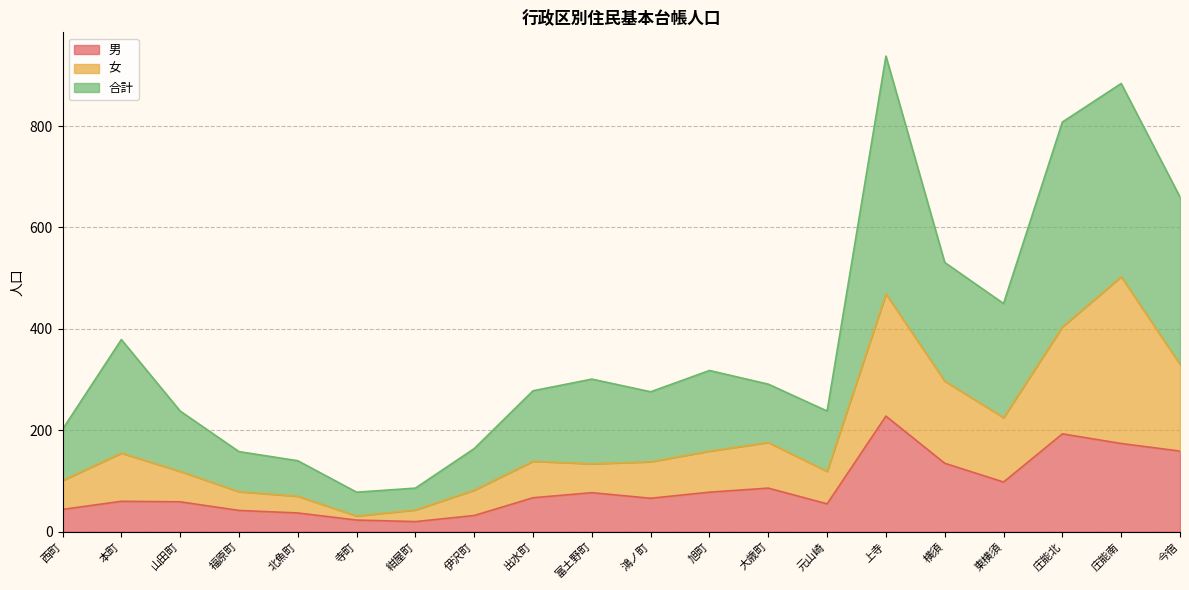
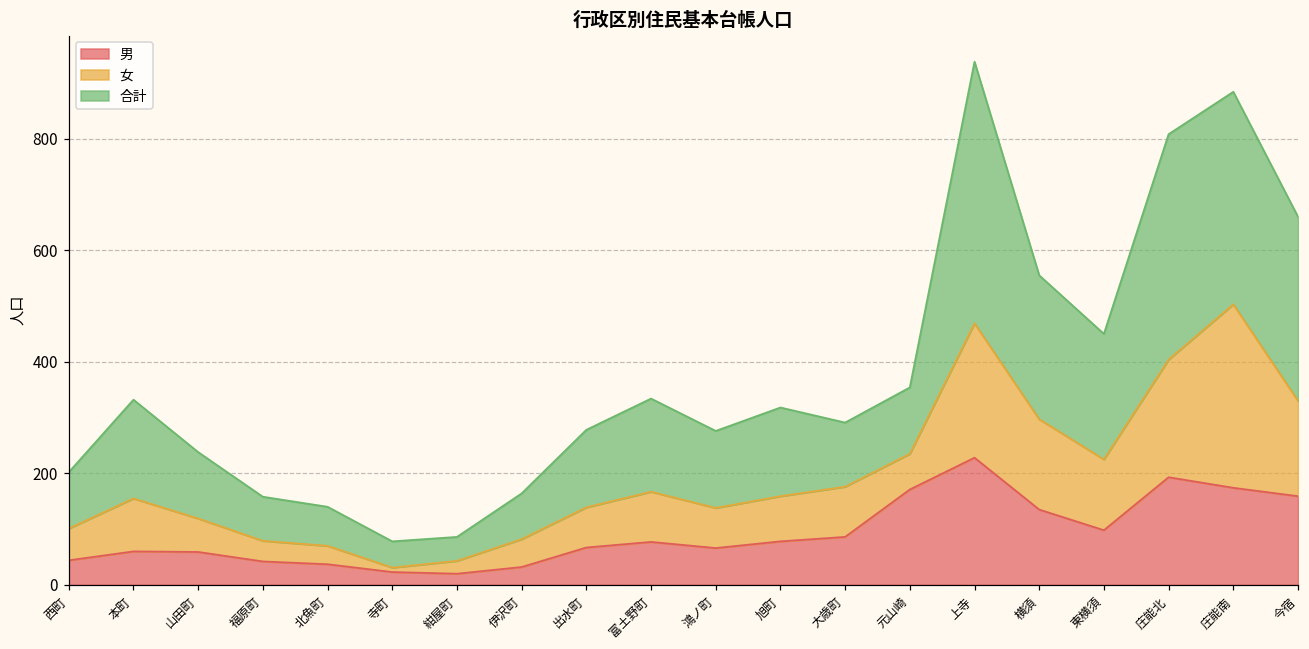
合計, 本町: 220 -> 180
女, 富土野町: 60 -> 90
男, 元山崎: 60 -> 170
合計, 横須: 230 -> 260
